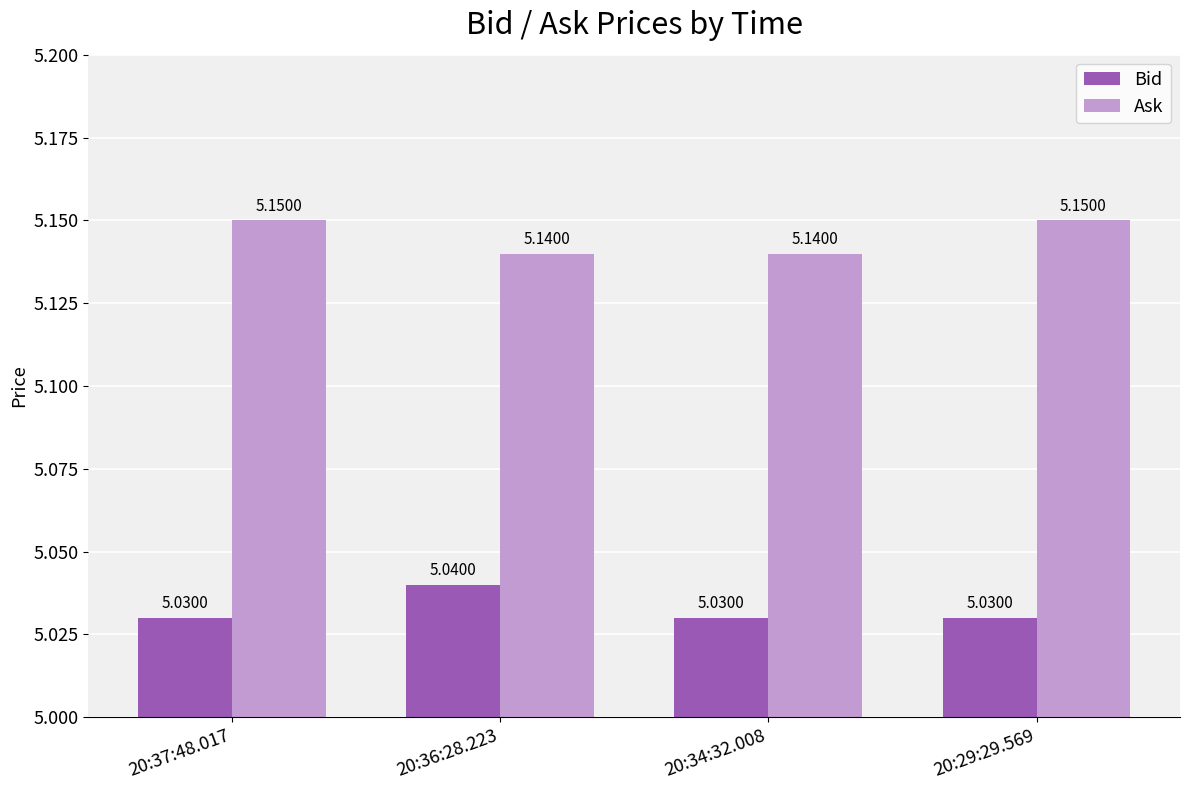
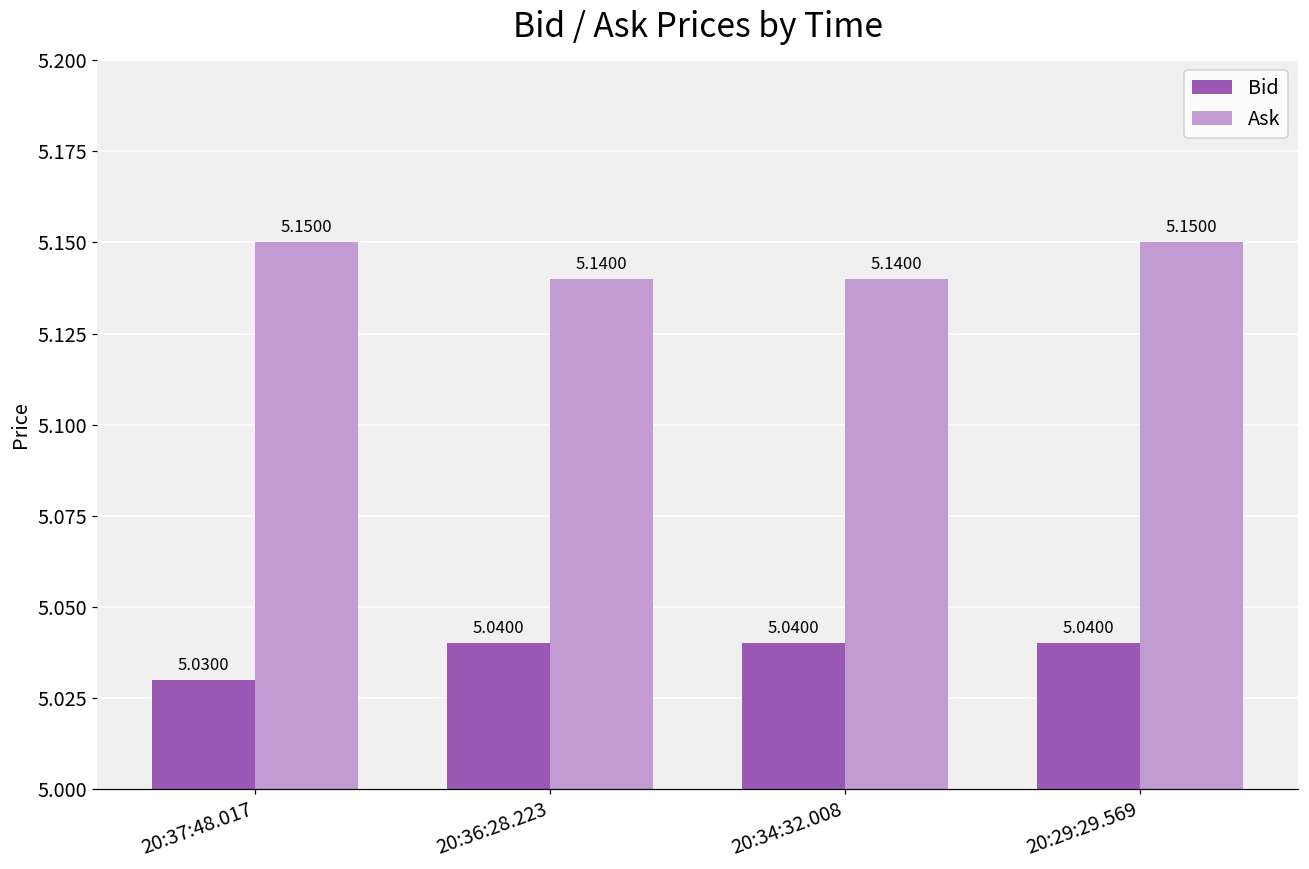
Bid, 20:34:32.008: 5.0300 -> 5.0400
Bid, 20:29:29.569: 5.0300 -> 5.0400
